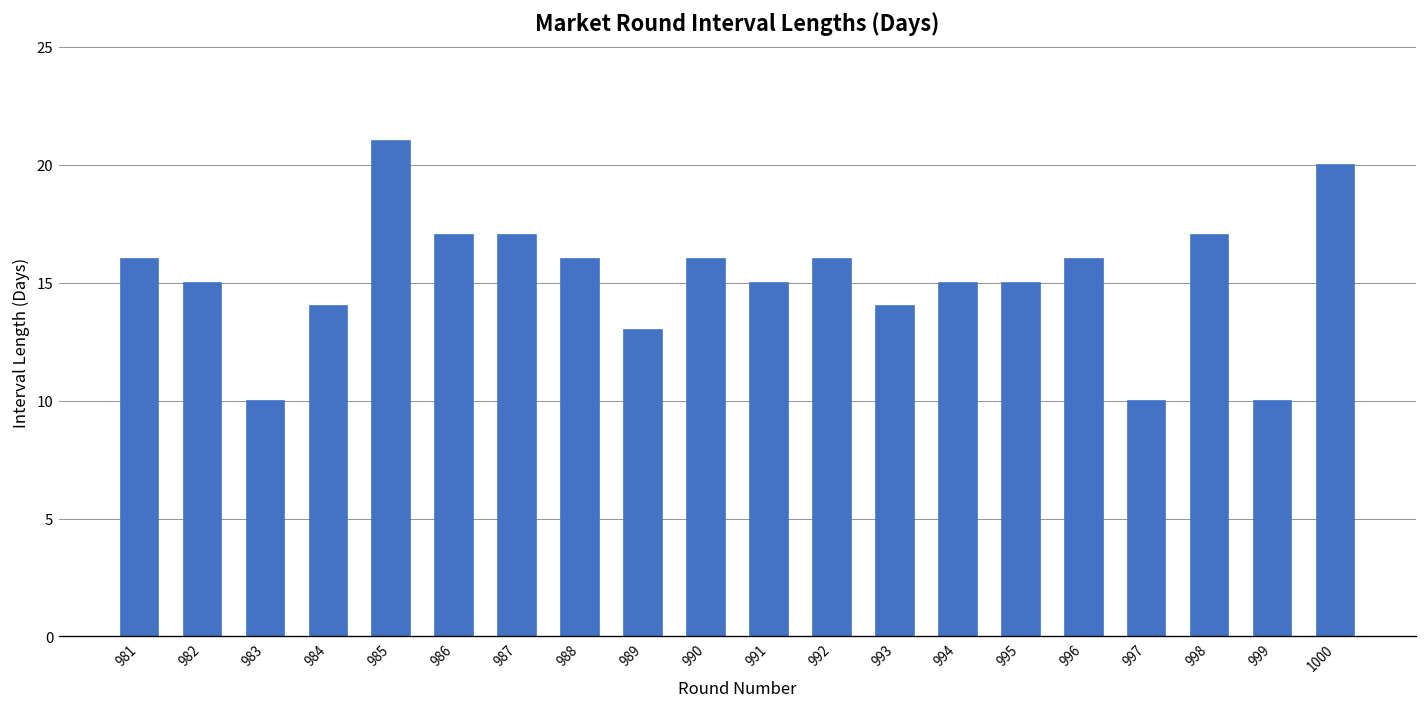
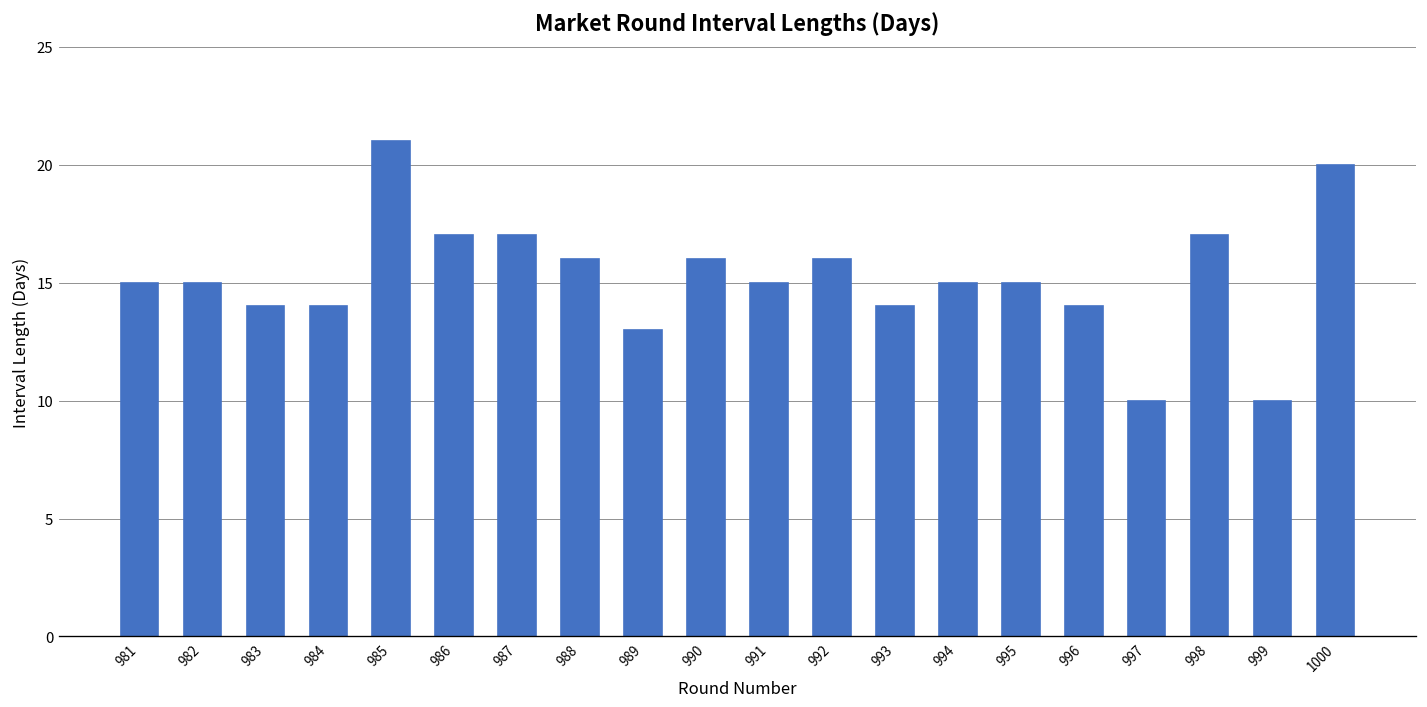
981: 16 -> 15
983: 10 -> 14
996: 16 -> 14
